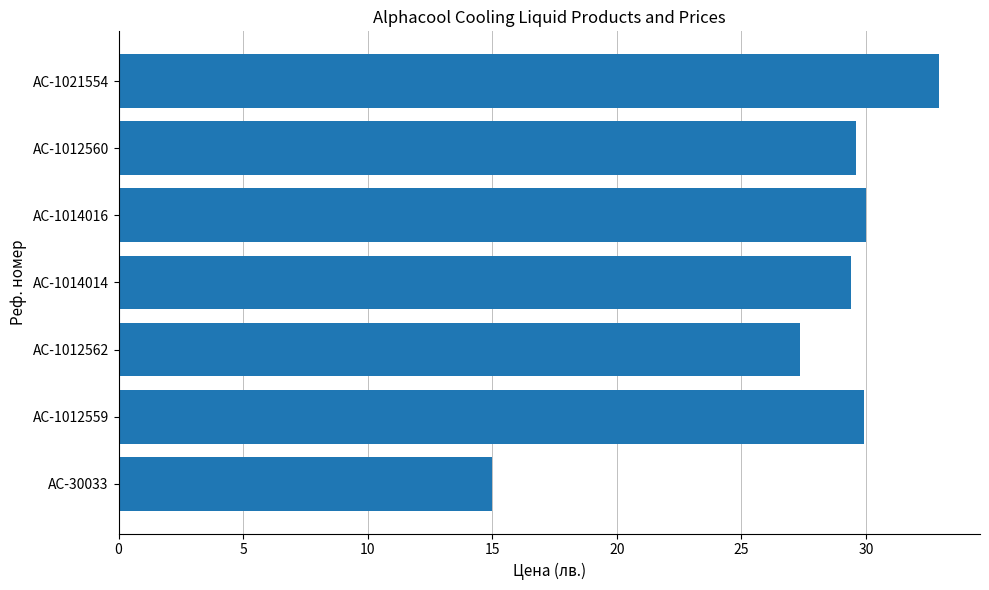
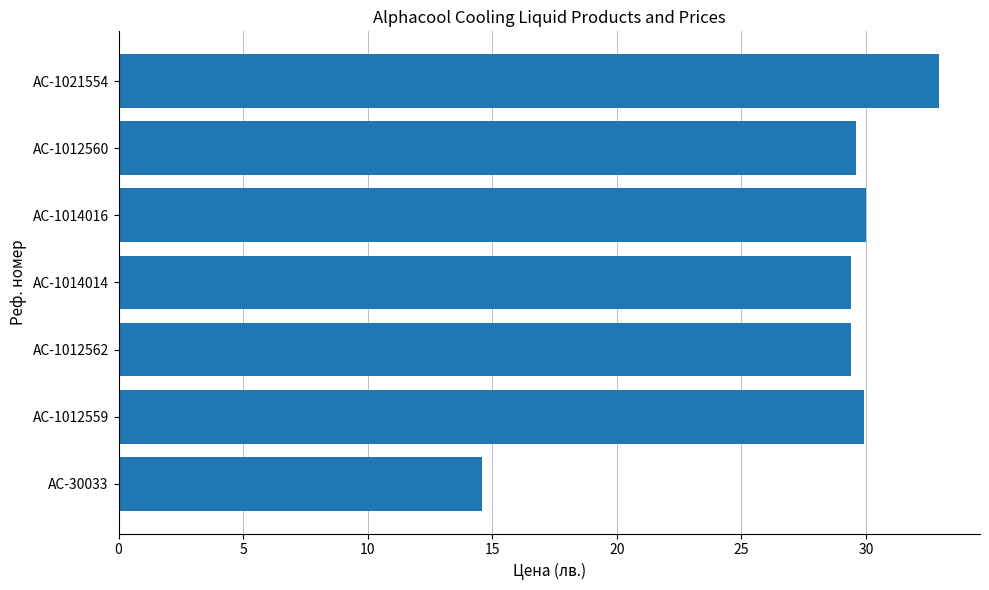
AC-1012562: 27.4 -> 29.4
AC-30033: 15.0 -> 14.6
